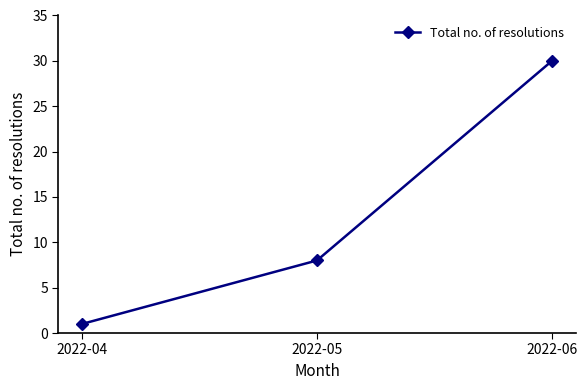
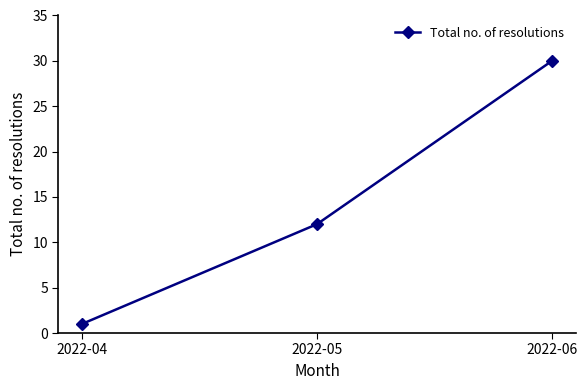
2022-05: 8 -> 12
